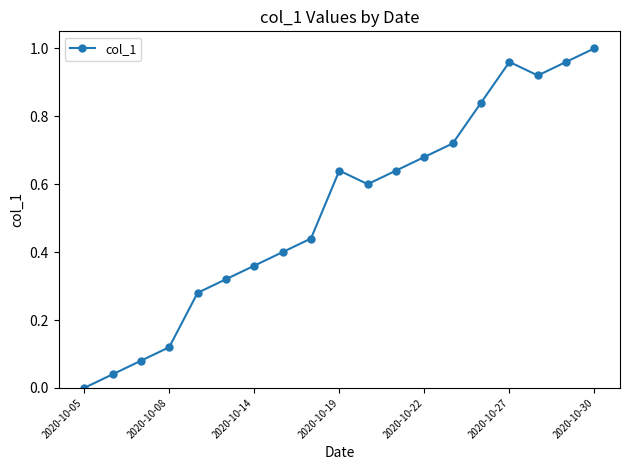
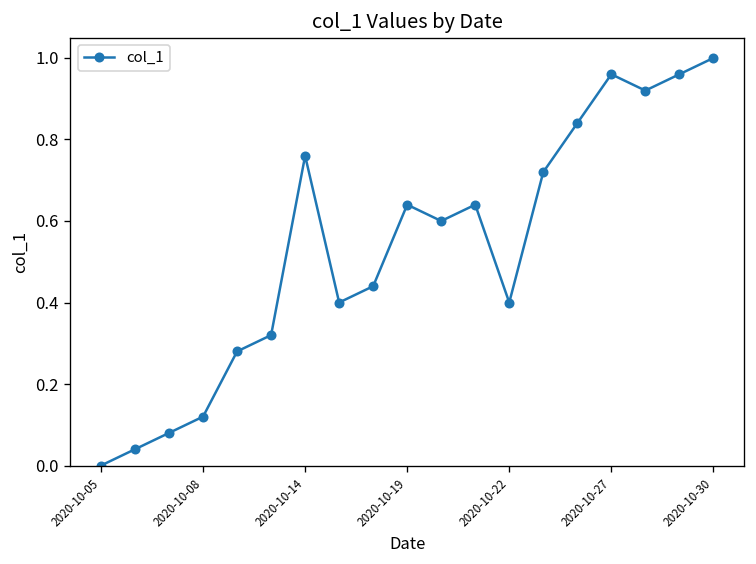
2020-10-14: 0.36 -> 0.76
2020-10-22: 0.68 -> 0.40
